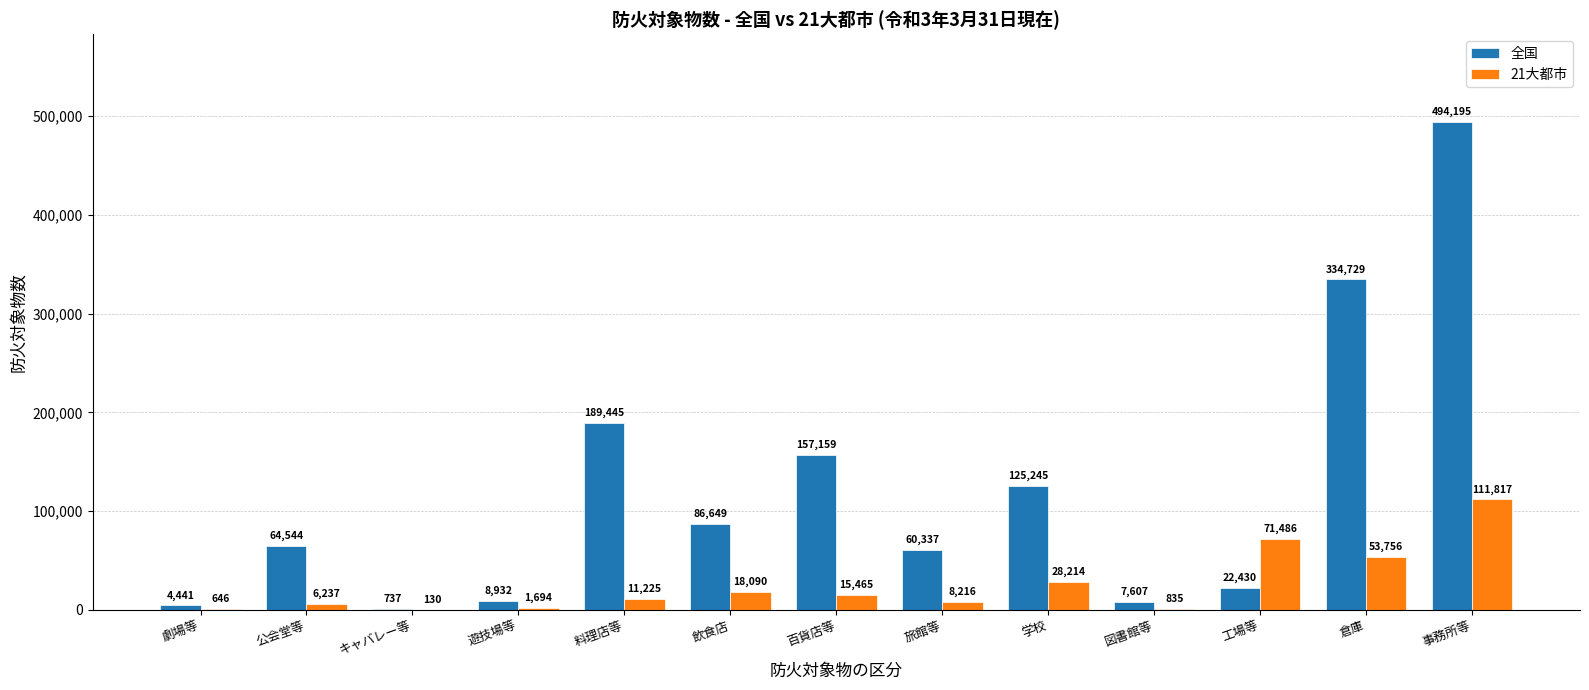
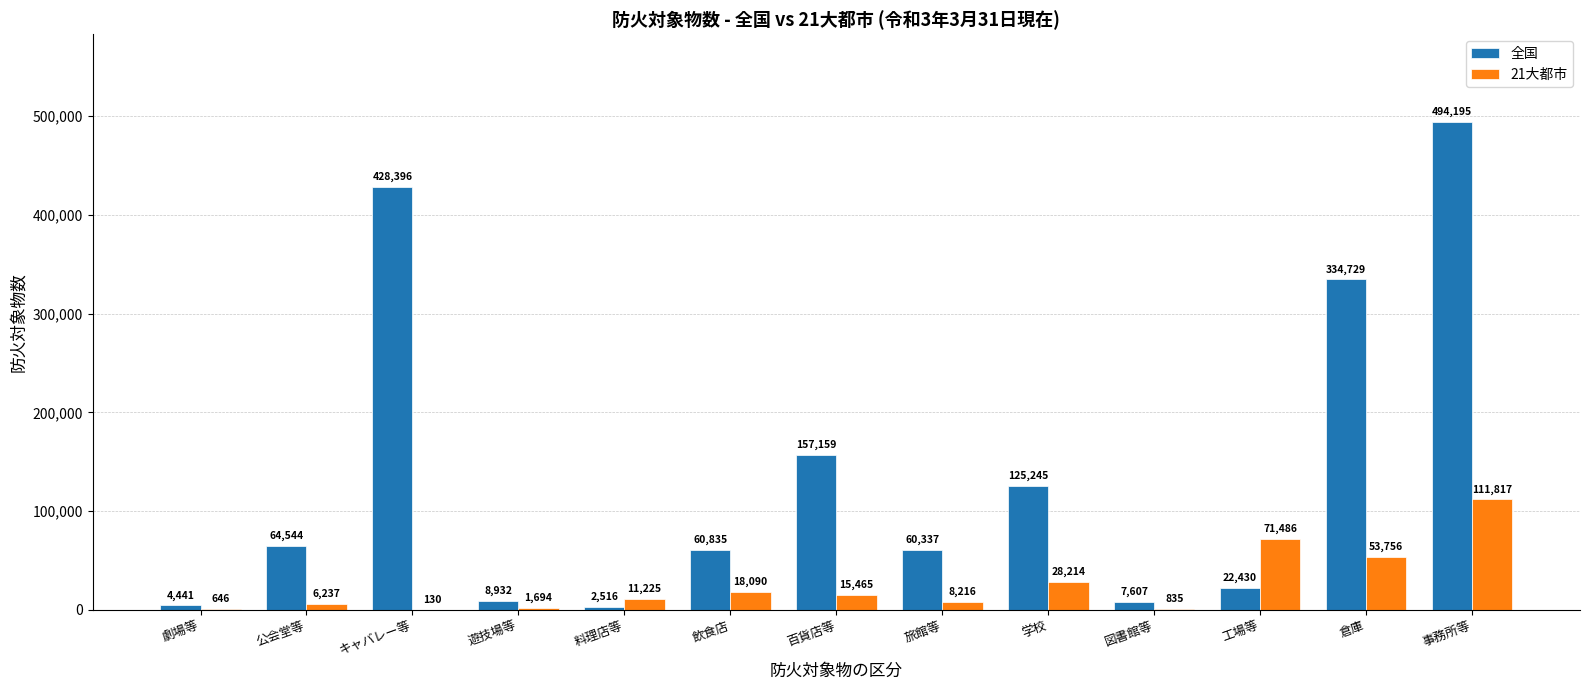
全国, キャバレー等: 737 -> 428,396
全国, 料理店等: 189,445 -> 2,516
全国, 飲食店: 86,649 -> 60,835
